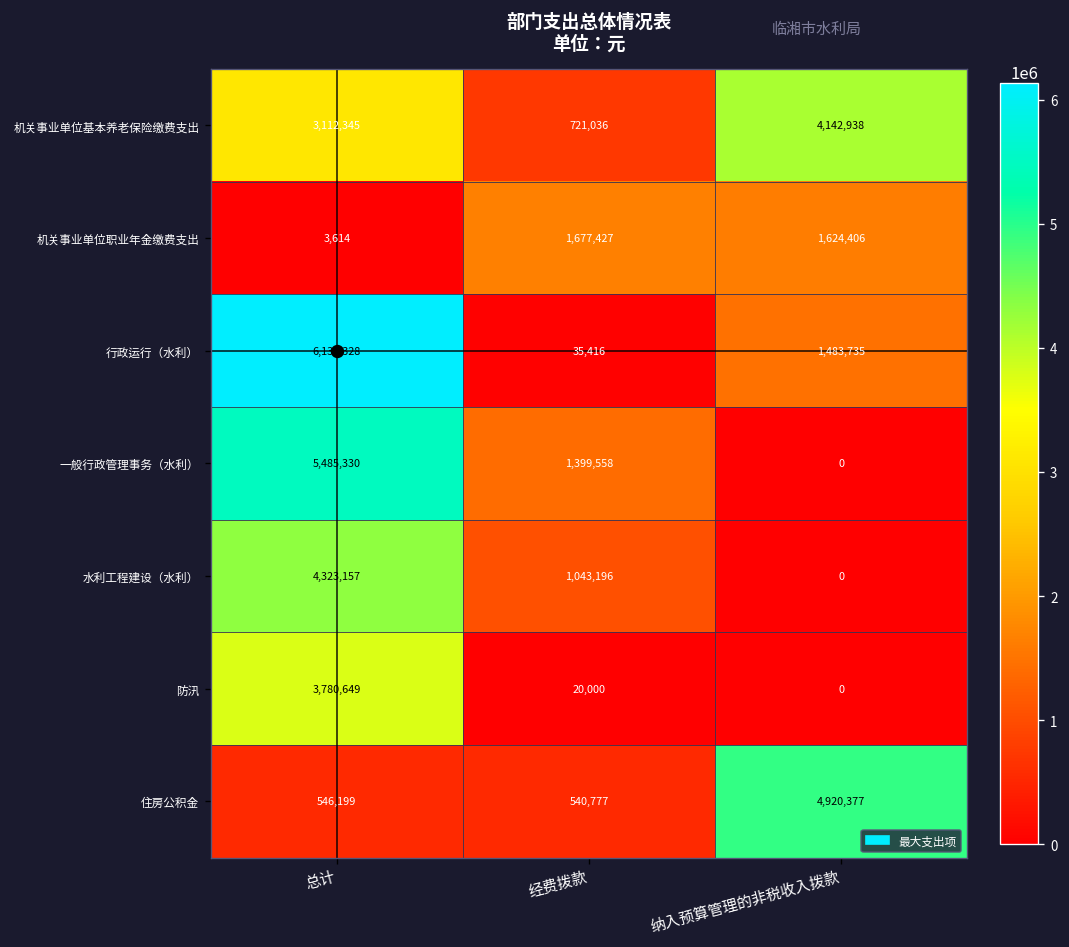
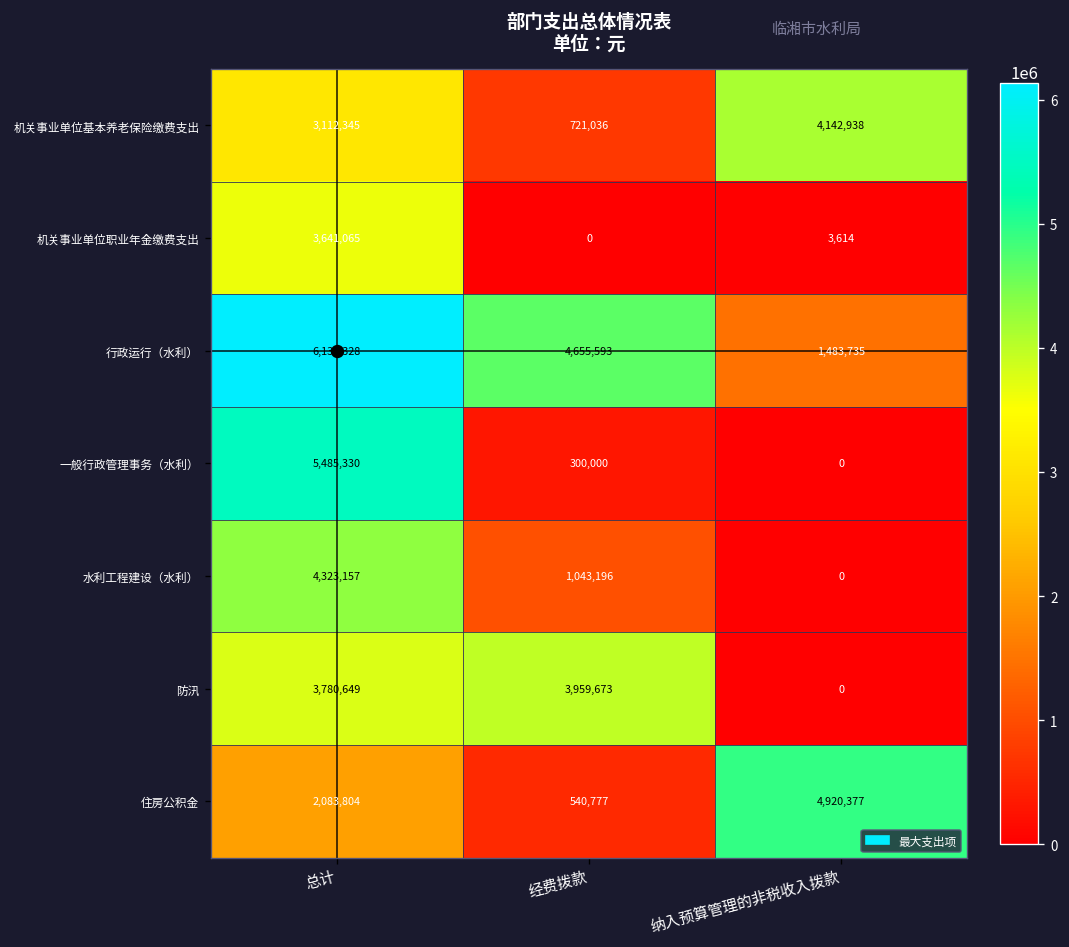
机关事业单位职业年金缴费支出, 总计: 3,614 -> 3,641,065
机关事业单位职业年金缴费支出, 经费拨款: 1,677,427 -> 0
机关事业单位职业年金缴费支出, 纳入预算管理的非税收入拨款: 1,624,406 -> 3,614
行政运行（水利）, 经费拨款: 35,416 -> 4,655,593
一般行政管理事务（水利）, 经费拨款: 1,399,558 -> 300,000
防汛, 经费拨款: 20,000 -> 3,959,673
住房公积金, 总计: 546,199 -> 2,083,804
